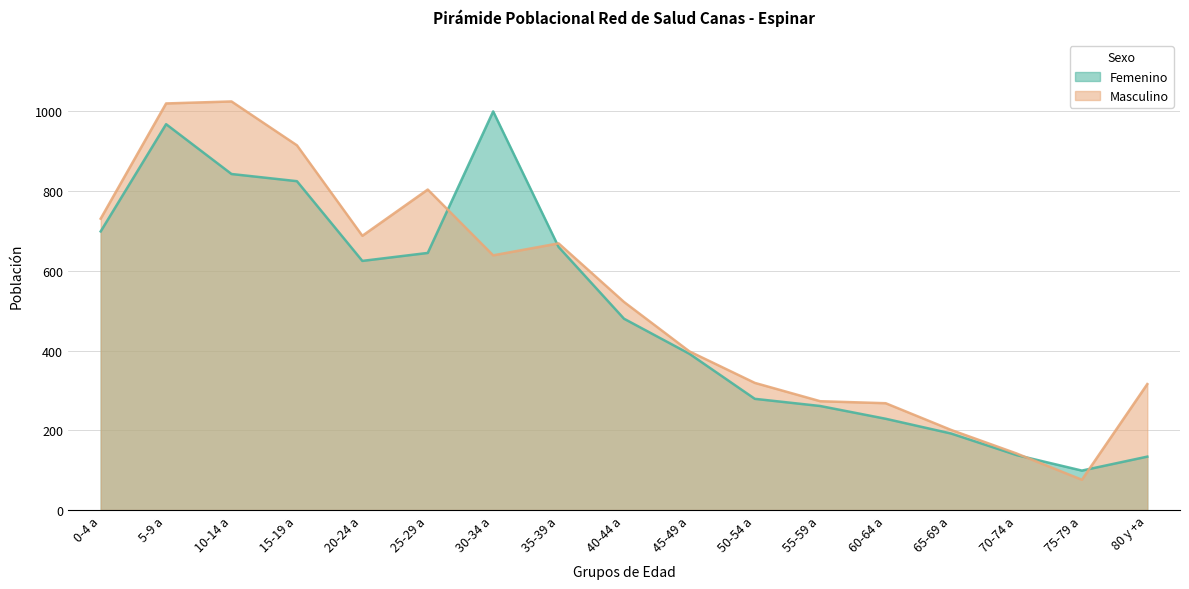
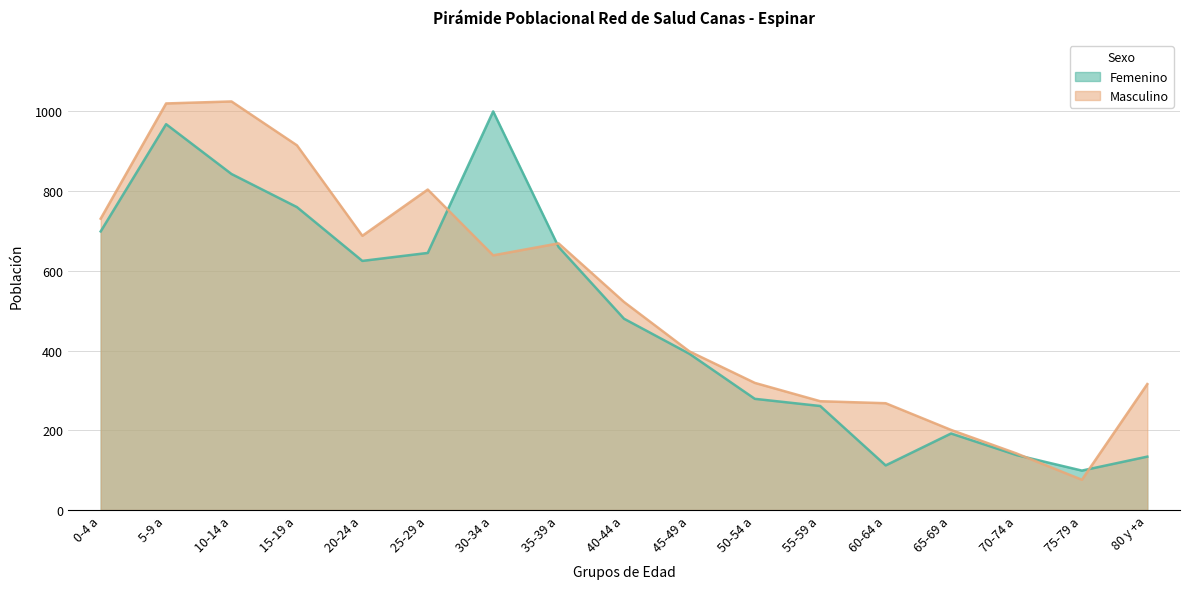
Femenino, 15-19 a: 830 -> 760
Femenino, 60-64 a: 230 -> 110
